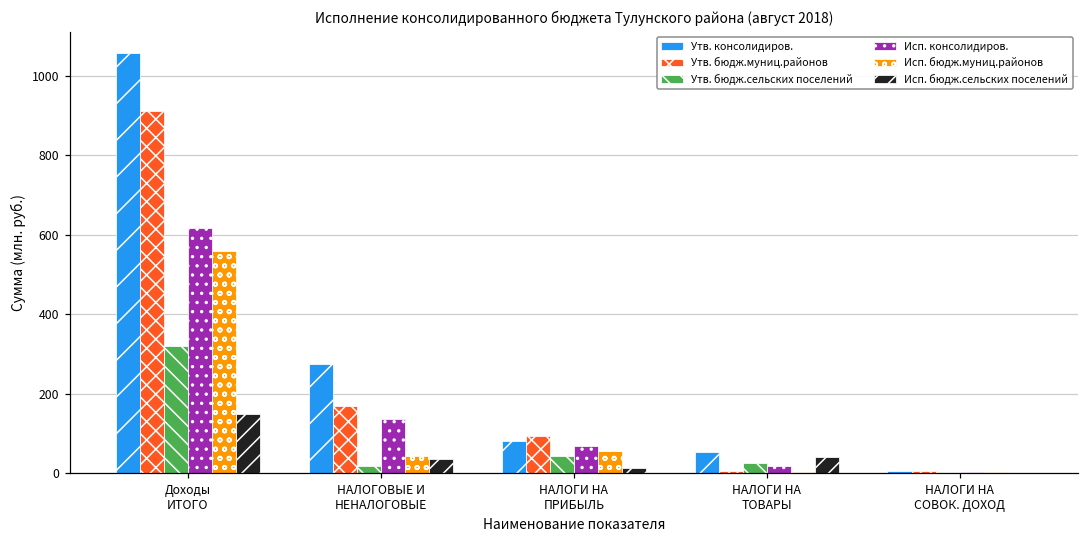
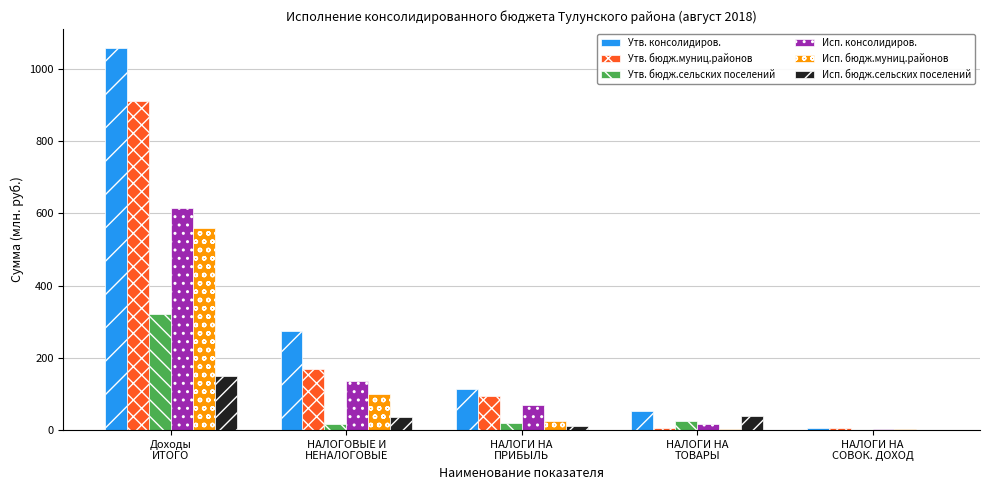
Исп. бюдж.муниц.районов, НАЛОГОВЫЕ И НЕНАЛОГОВЫЕ: 40 -> 100
Утв. консолидиров., НАЛОГИ НА ПРИБЫЛЬ: 80 -> 110
Утв. бюдж.сельских поселений, НАЛОГИ НА ПРИБЫЛЬ: 40 -> 20
Исп. бюдж.муниц.районов, НАЛОГИ НА ПРИБЫЛЬ: 60 -> 30
